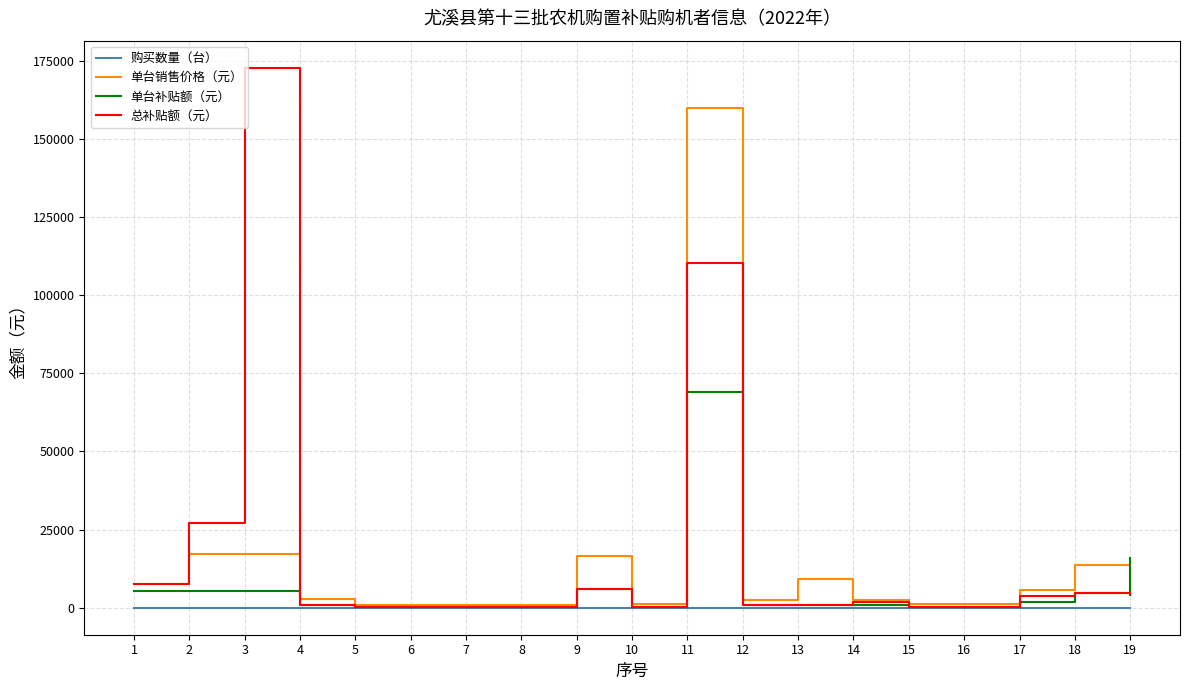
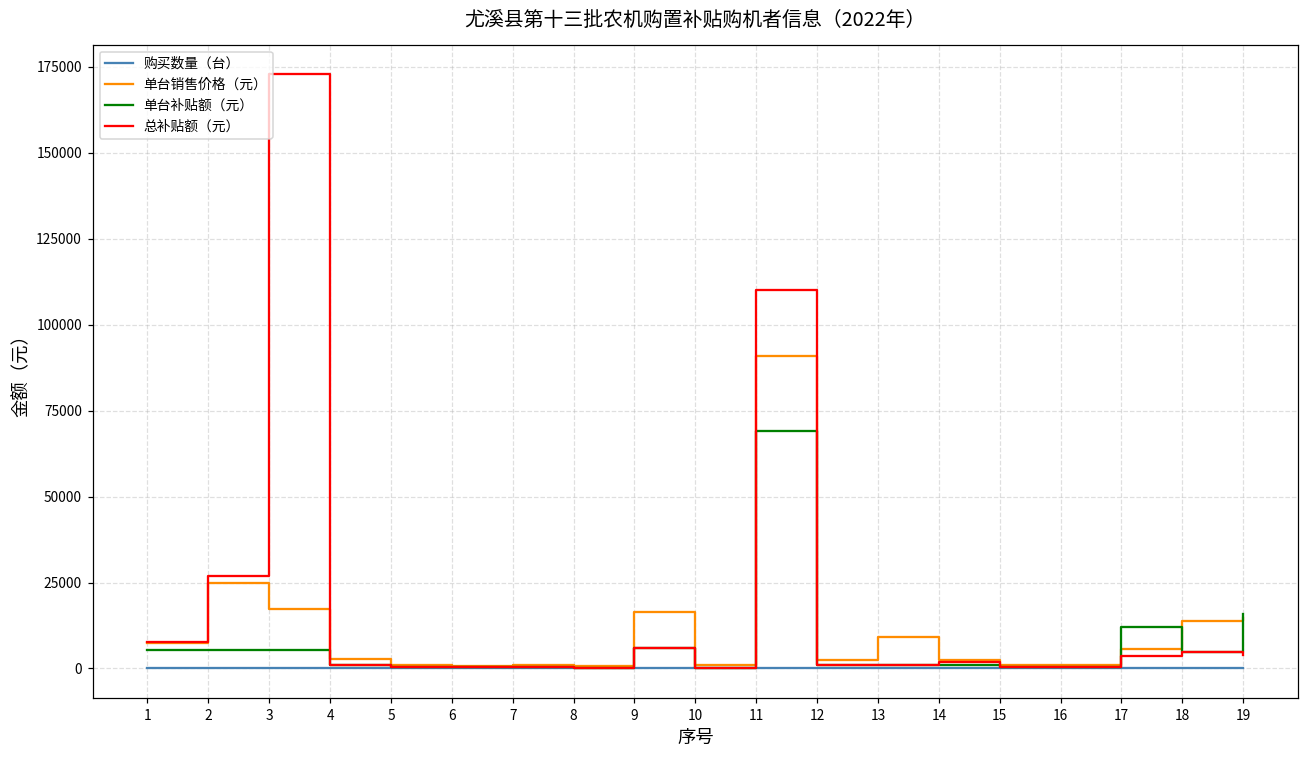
单台销售价格（元）, 2: 17000 -> 25000
单台销售价格（元）, 11: 160000 -> 91000
单台补贴额（元）, 17: 2000 -> 12000
